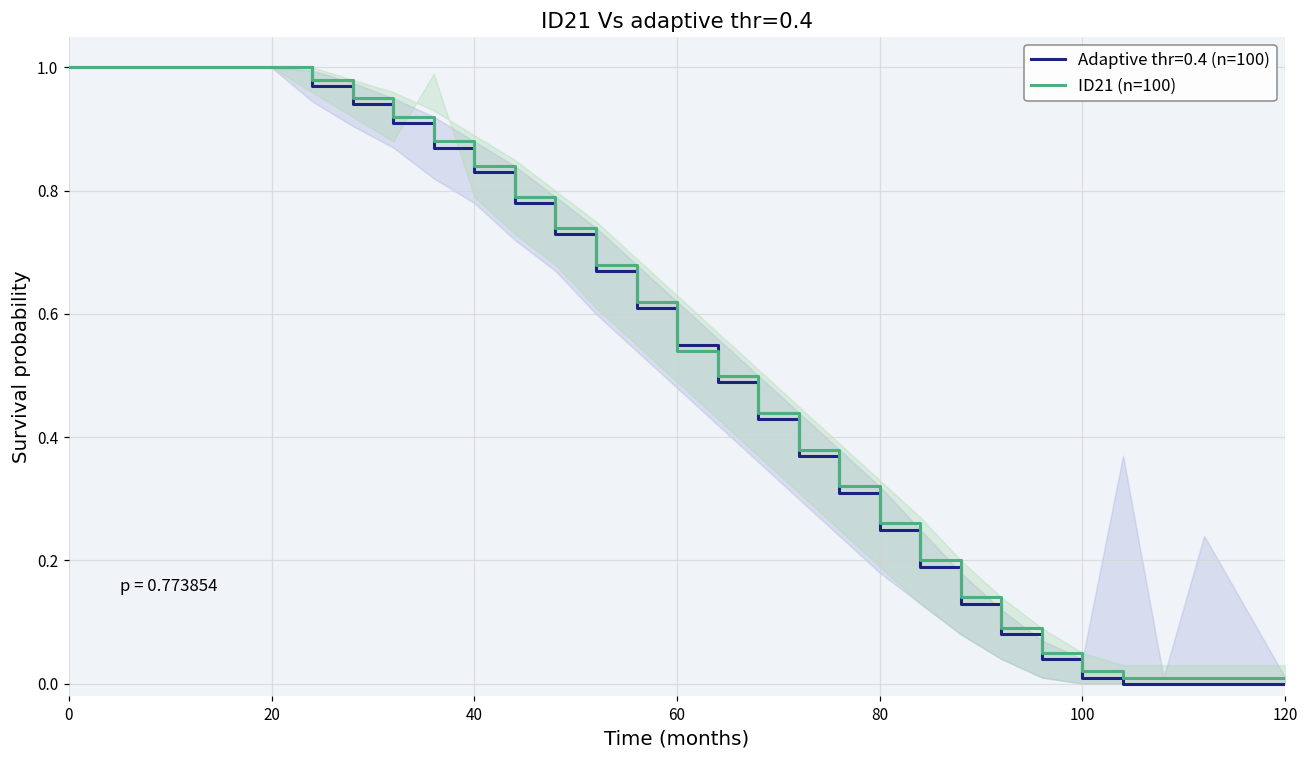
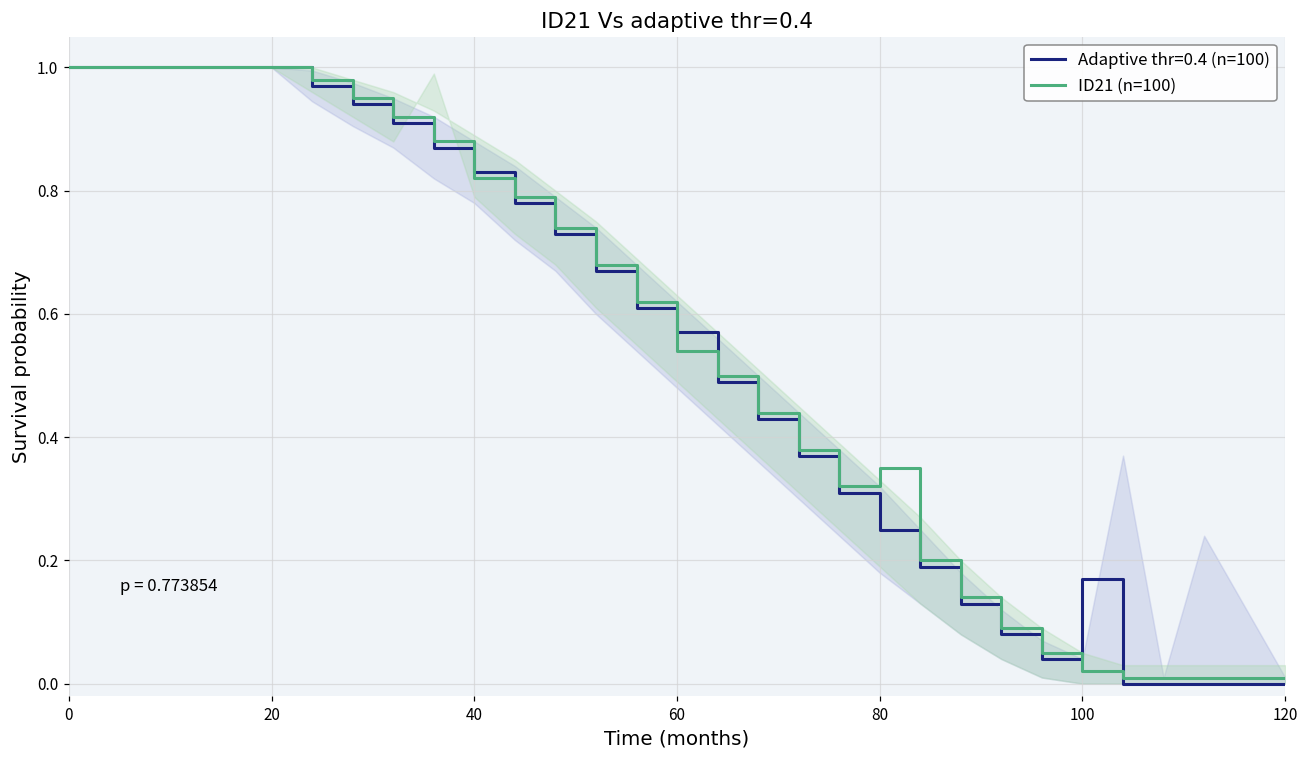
ID21 (n=100), 40: 0.84 -> 0.82
Adaptive thr=0.4 (n=100), 60: 0.55 -> 0.57
ID21 (n=100), 80: 0.26 -> 0.35
Adaptive thr=0.4 (n=100), 100: 0.01 -> 0.17
